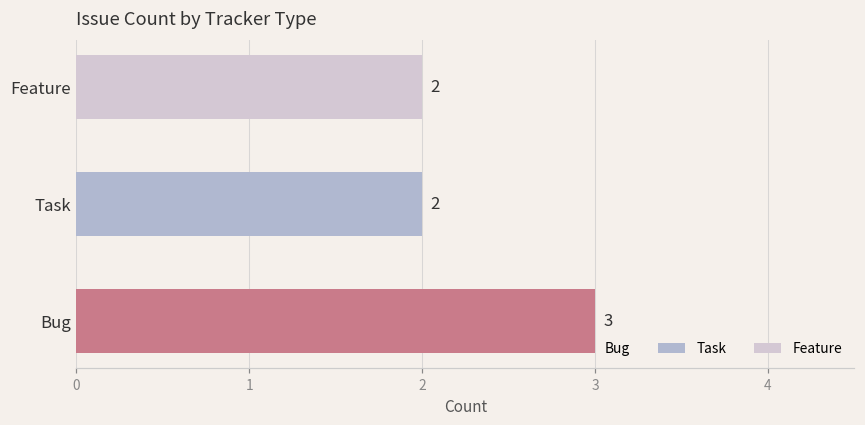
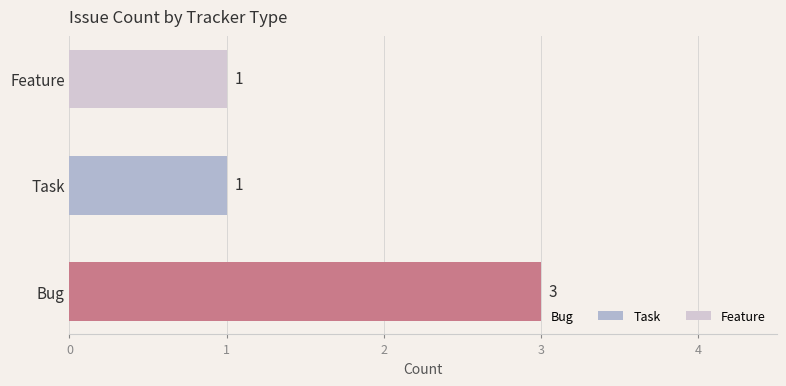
Feature: 2 -> 1
Task: 2 -> 1
